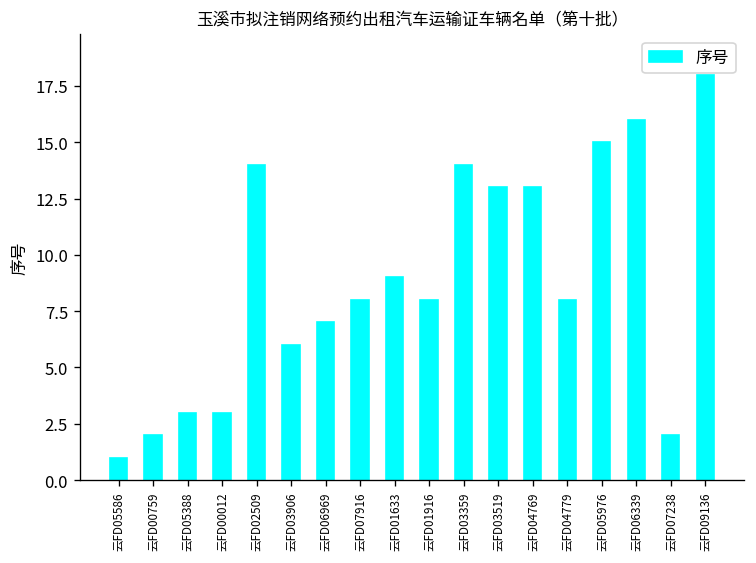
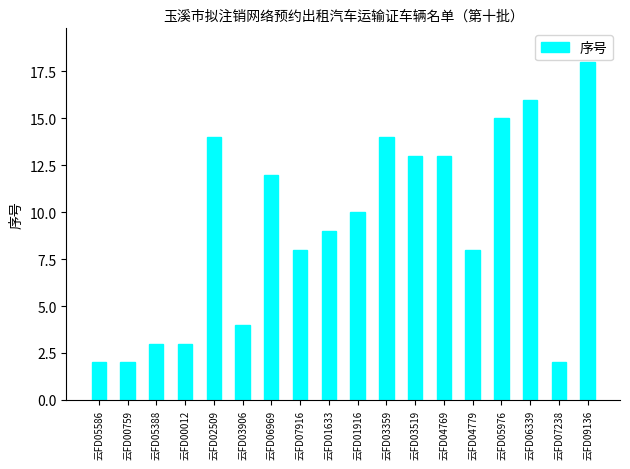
云FD05586: 1 -> 2
云FD03906: 6 -> 4
云FD06969: 7 -> 12
云FD01916: 8 -> 10
